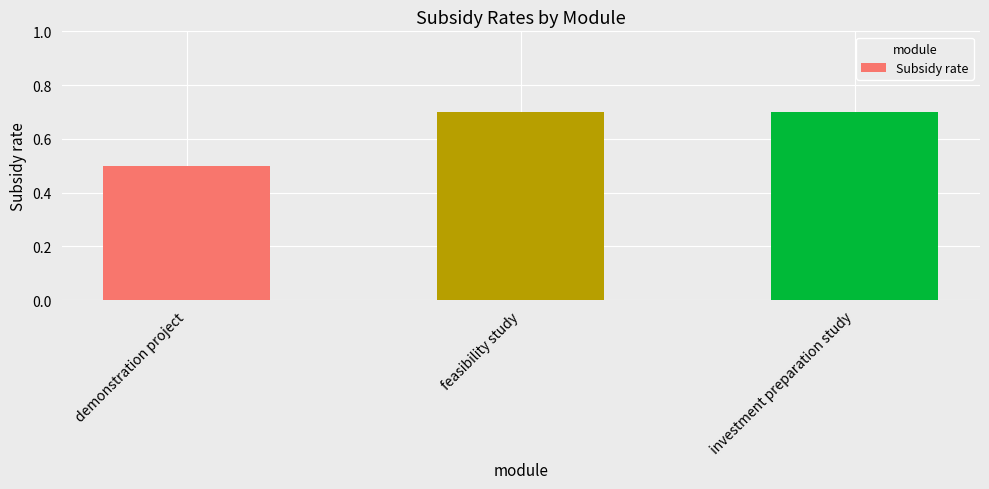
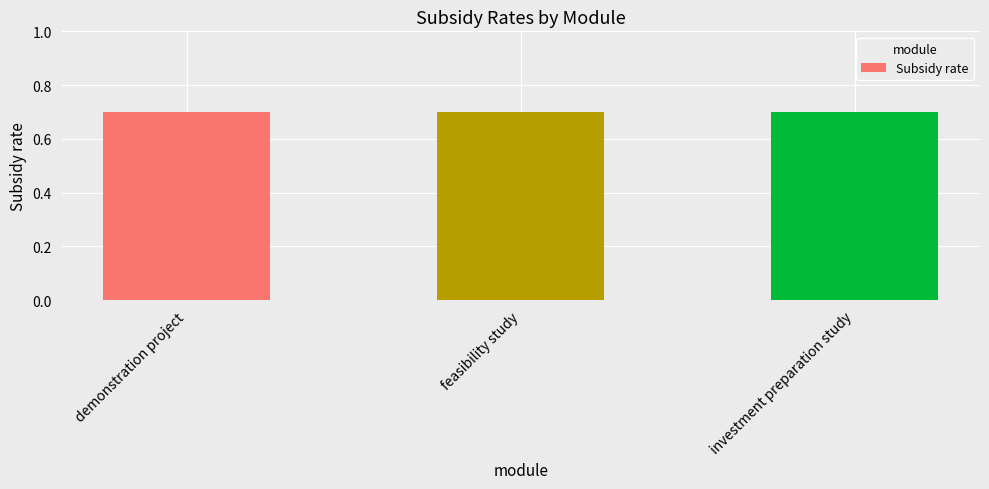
demonstration project: 0.5 -> 0.7
